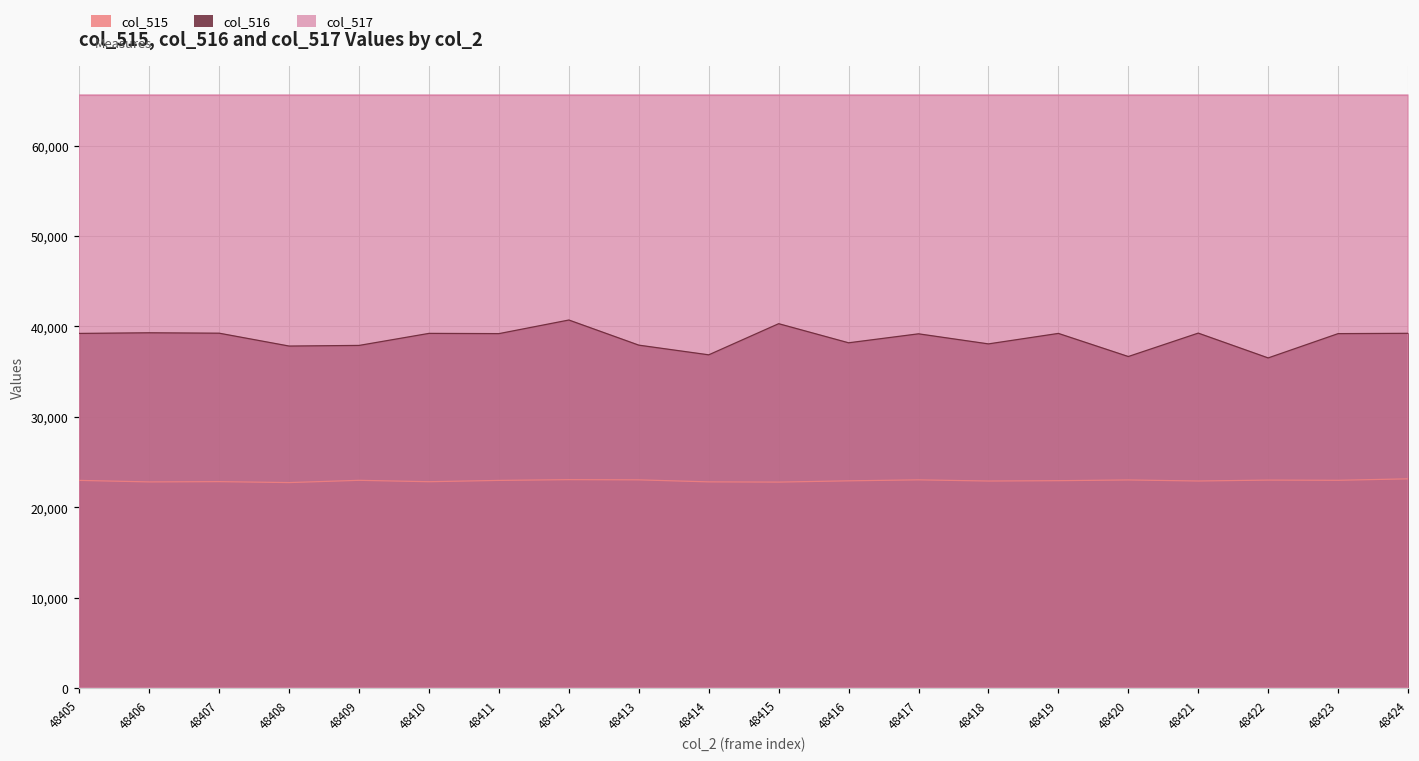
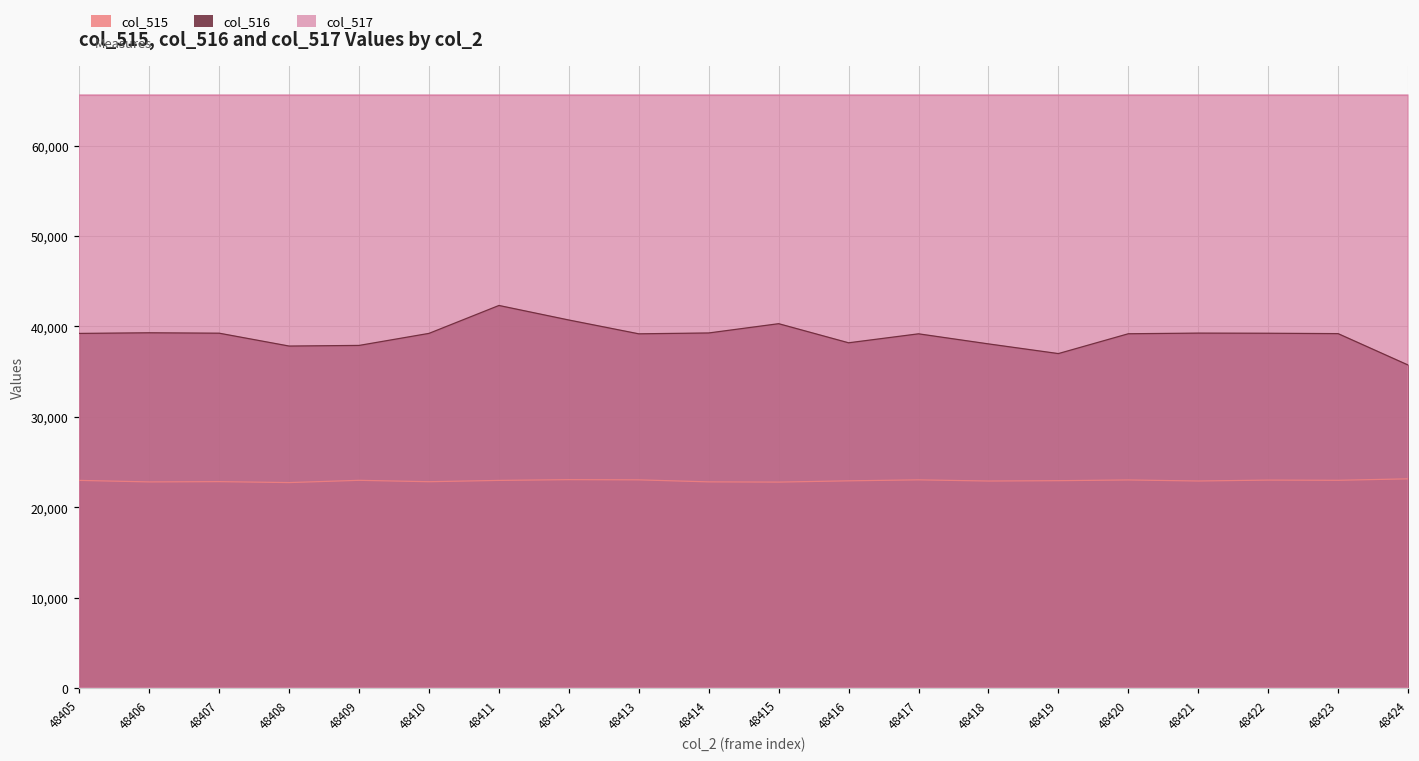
col_516, 48411: 39,000 -> 42,000
col_516, 48413: 38,000 -> 39,000
col_516, 48414: 37,000 -> 39,000
col_516, 48419: 39,000 -> 37,000
col_516, 48420: 37,000 -> 39,000
col_516, 48422: 37,000 -> 39,000
col_516, 48424: 39,000 -> 36,000
